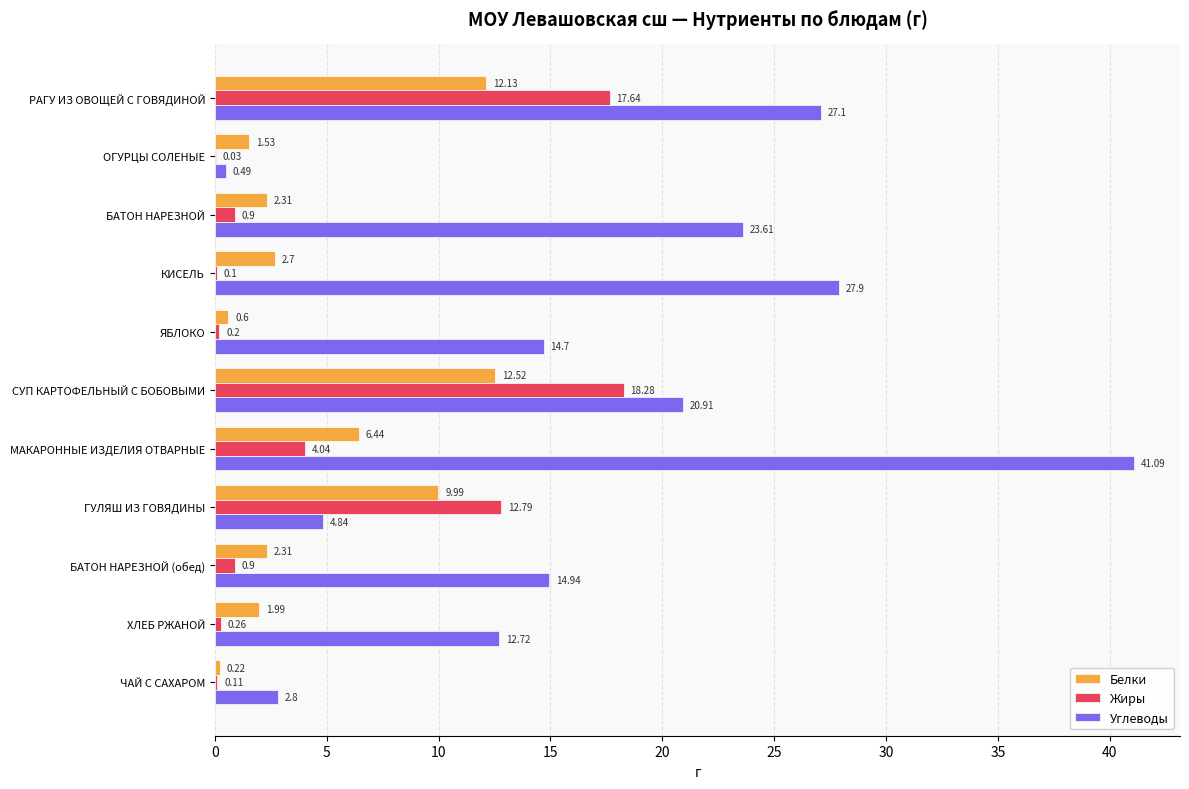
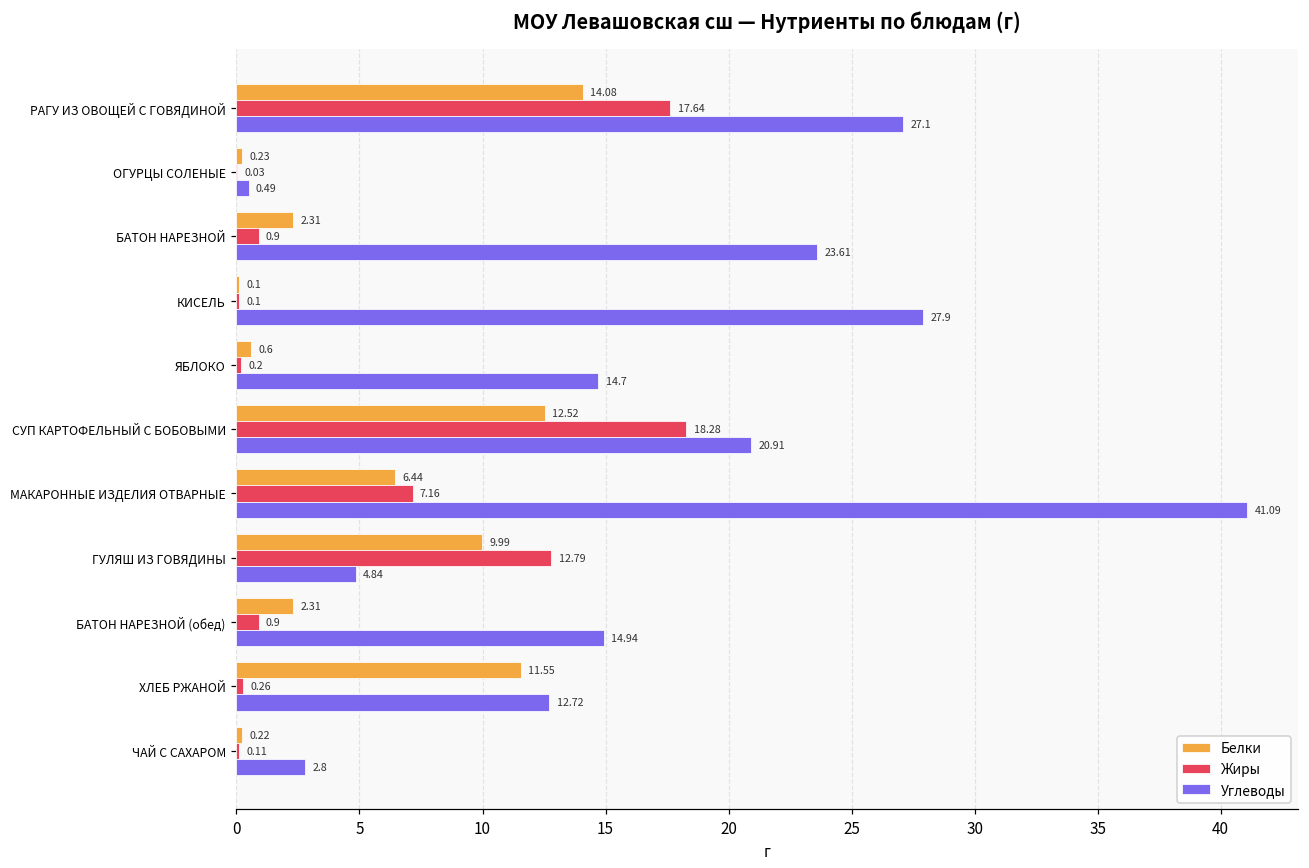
Белки, РАГУ ИЗ ОВОЩЕЙ С ГОВЯДИНОЙ: 12.13 -> 14.08
Белки, ОГУРЦЫ СОЛЕНЫЕ: 1.53 -> 0.23
Белки, КИСЕЛЬ: 2.7 -> 0.1
Жиры, МАКАРОННЫЕ ИЗДЕЛИЯ ОТВАРНЫЕ: 4.04 -> 7.16
Белки, ХЛЕБ РЖАНОЙ: 1.99 -> 11.55
